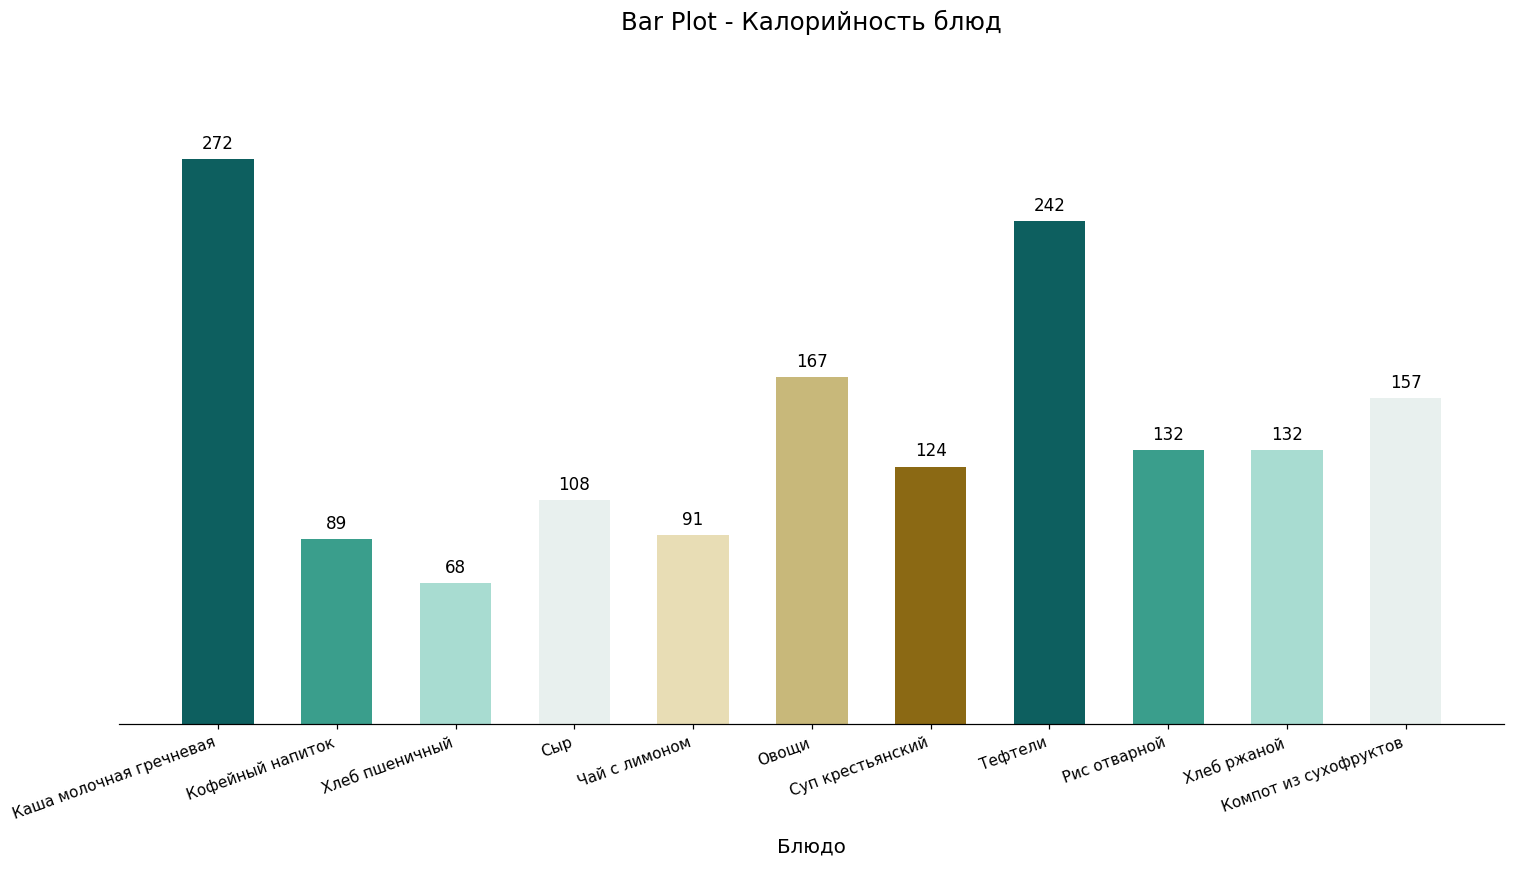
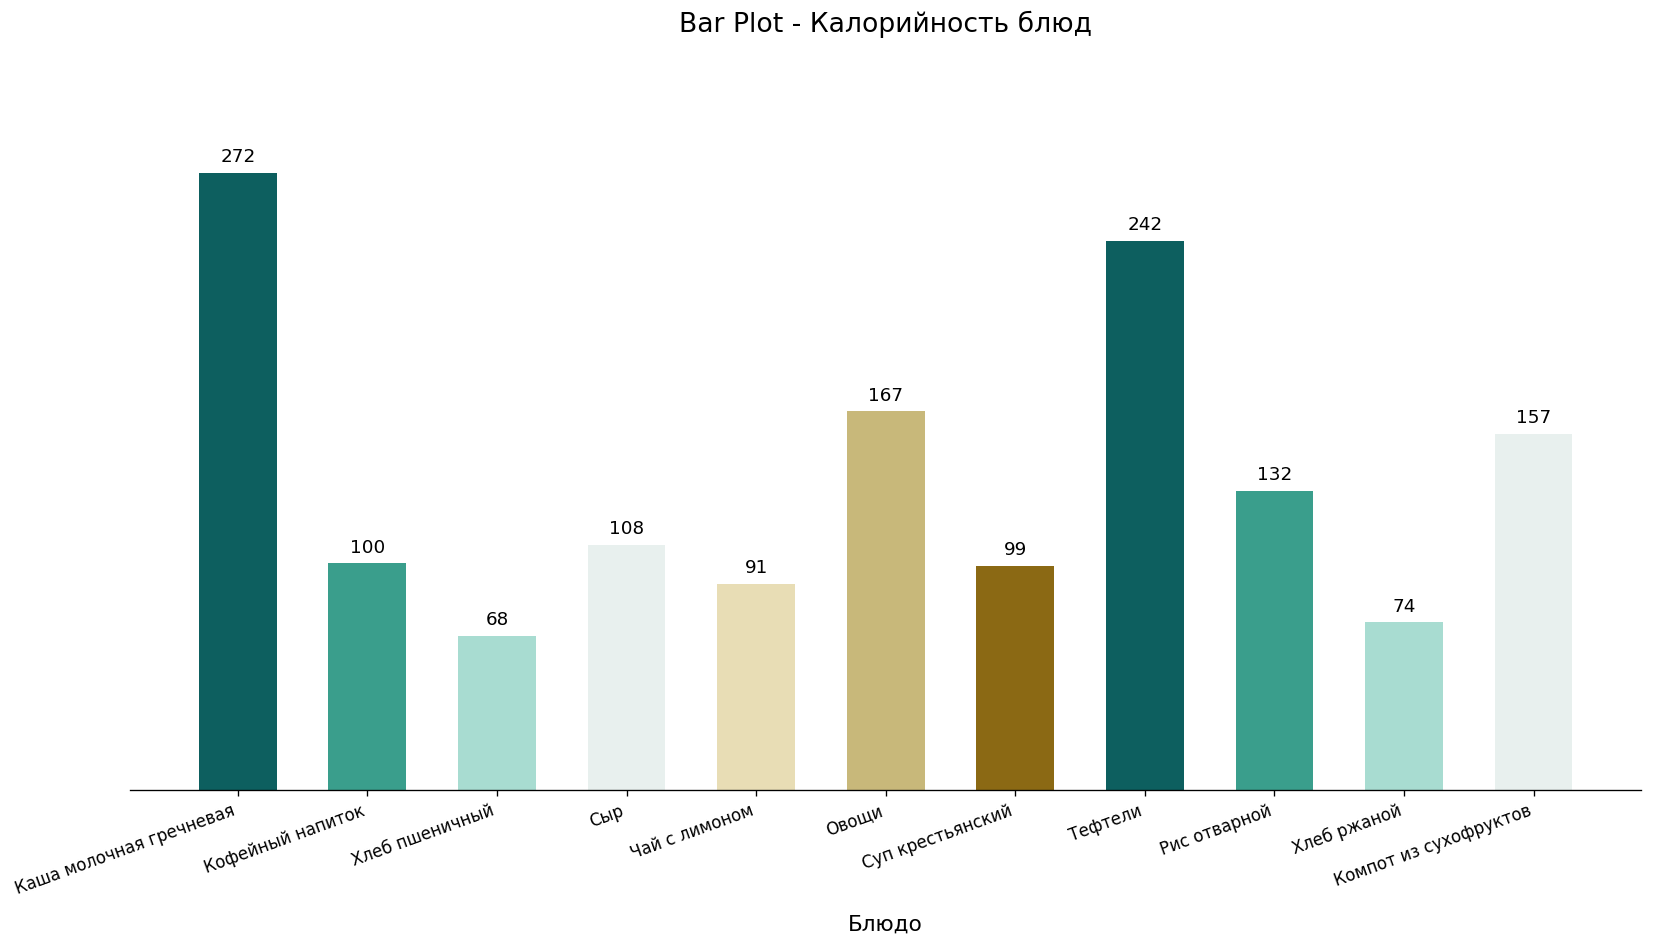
Кофейный напиток: 89 -> 100
Суп крестьянский: 124 -> 99
Хлеб ржаной: 132 -> 74
